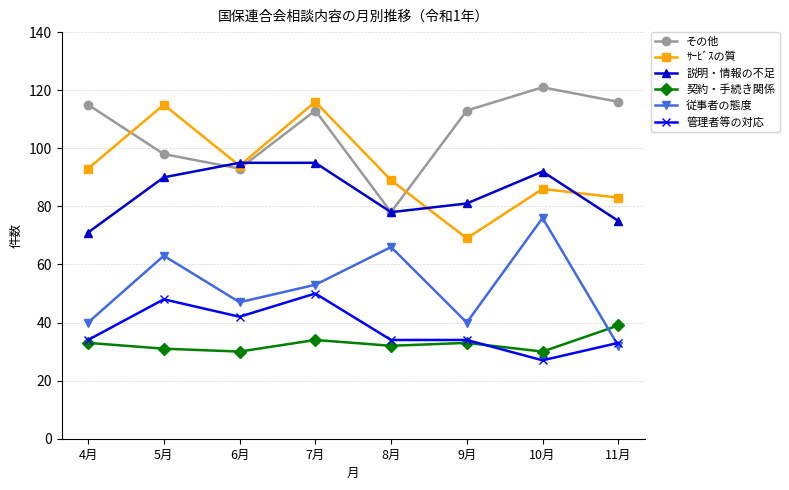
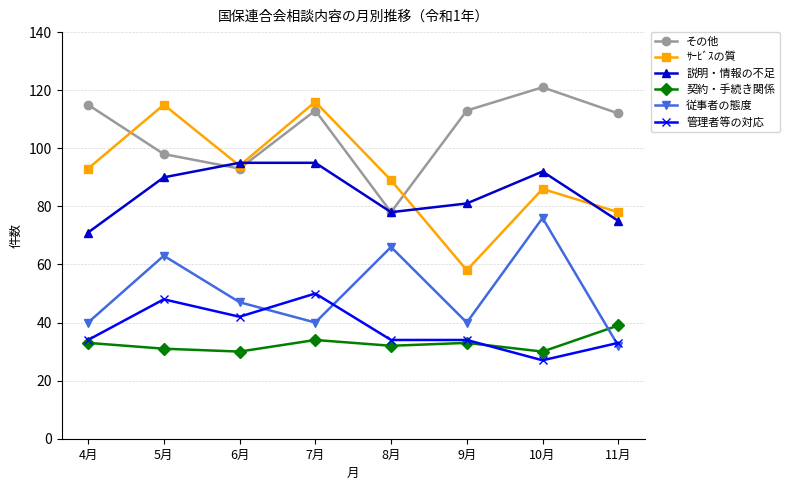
従事者の態度, 7月: 53 -> 40
ｻｰﾋﾞｽの質, 9月: 69 -> 58
その他, 11月: 116 -> 112
ｻｰﾋﾞｽの質, 11月: 83 -> 78
